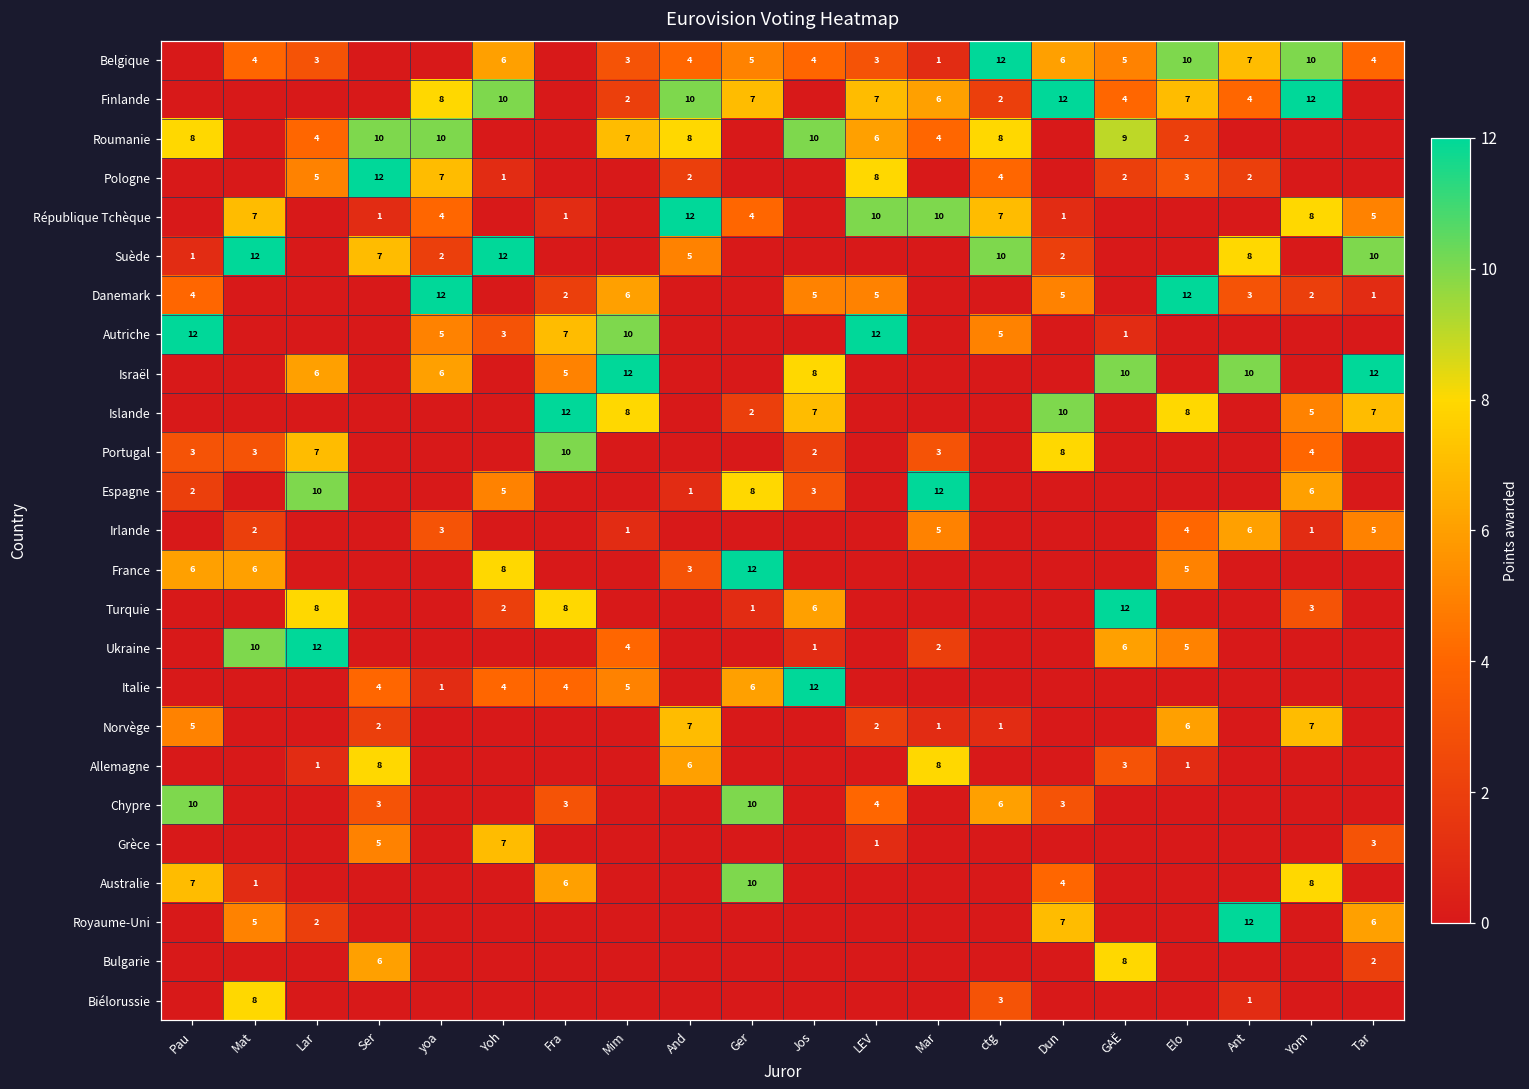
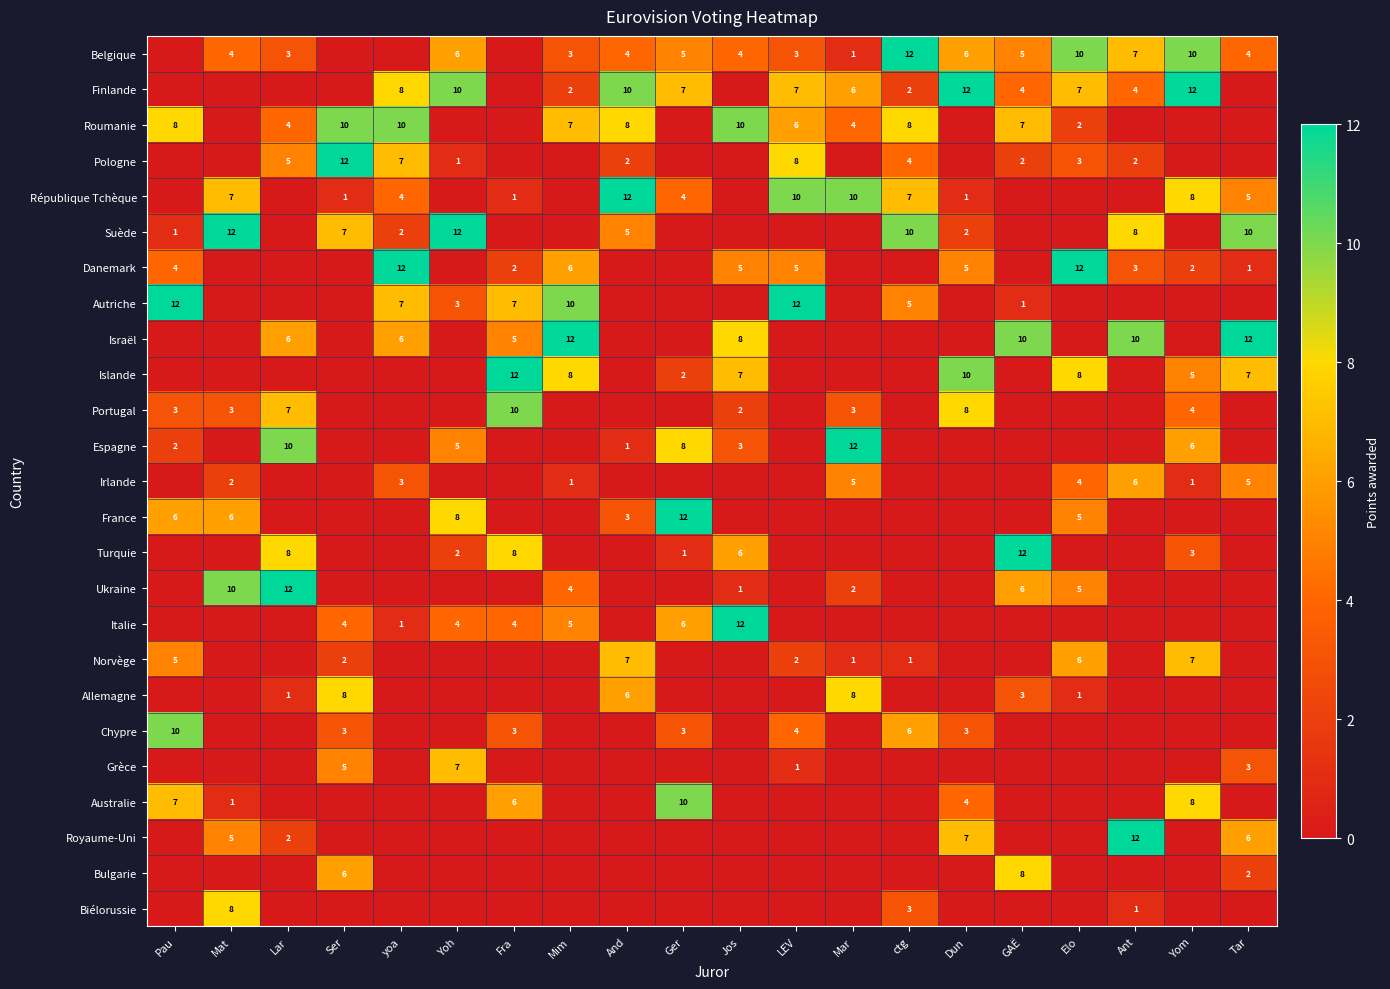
Roumanie, GAË: 9 -> 7
Autriche, yoa: 5 -> 7
Chypre, Ger: 10 -> 3
